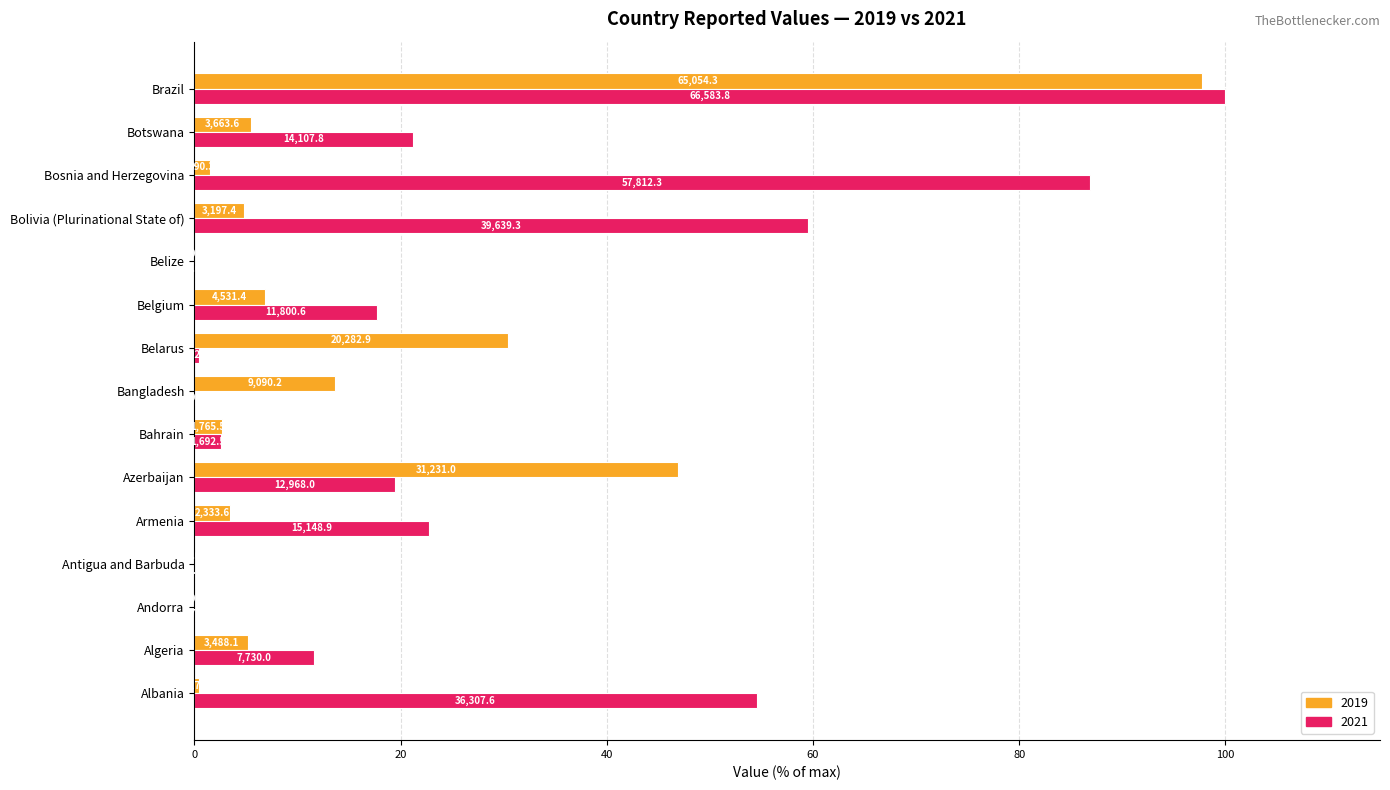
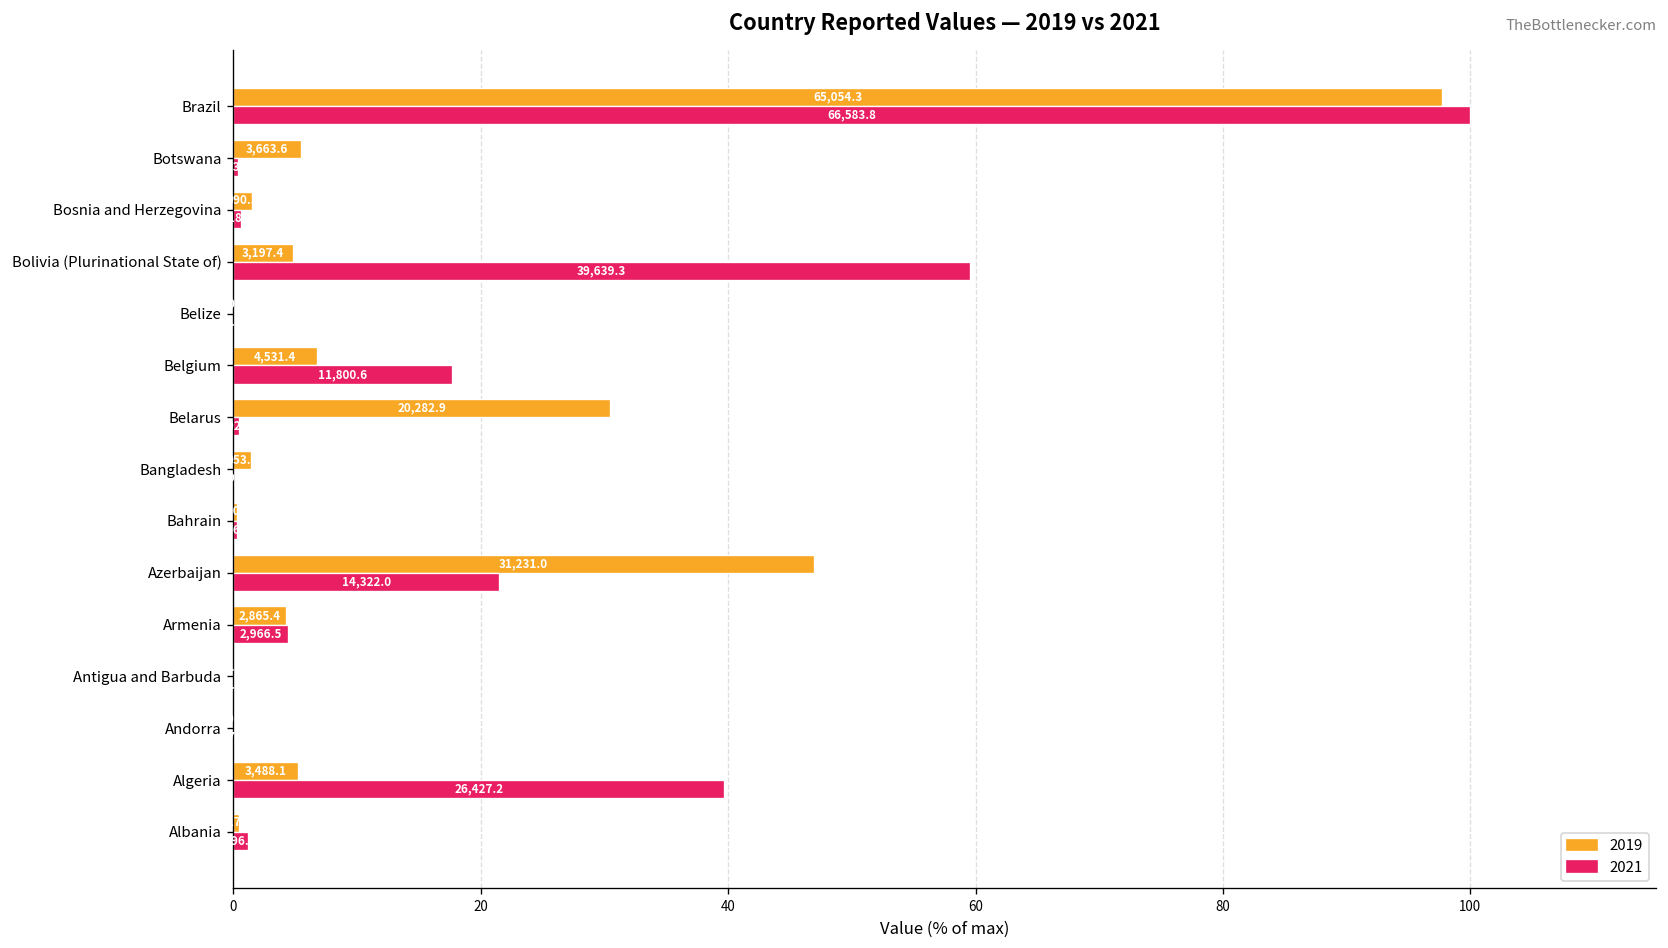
2021, Botswana: 21.2 -> 0.4
2021, Bosnia and Herzegovina: 86.8 -> 0.6
2019, Bangladesh: 9,090.2 -> 953.7
2019, Bahrain: 2.7 -> 0.3
2021, Bahrain: 2.5 -> 0.3
2021, Azerbaijan: 12,968.0 -> 14,322.0
2019, Armenia: 2,333.6 -> 2,865.4
2021, Armenia: 15,148.9 -> 2,966.5
2021, Algeria: 7,730.0 -> 26,427.2
2021, Albania: 54.5 -> 1.2
